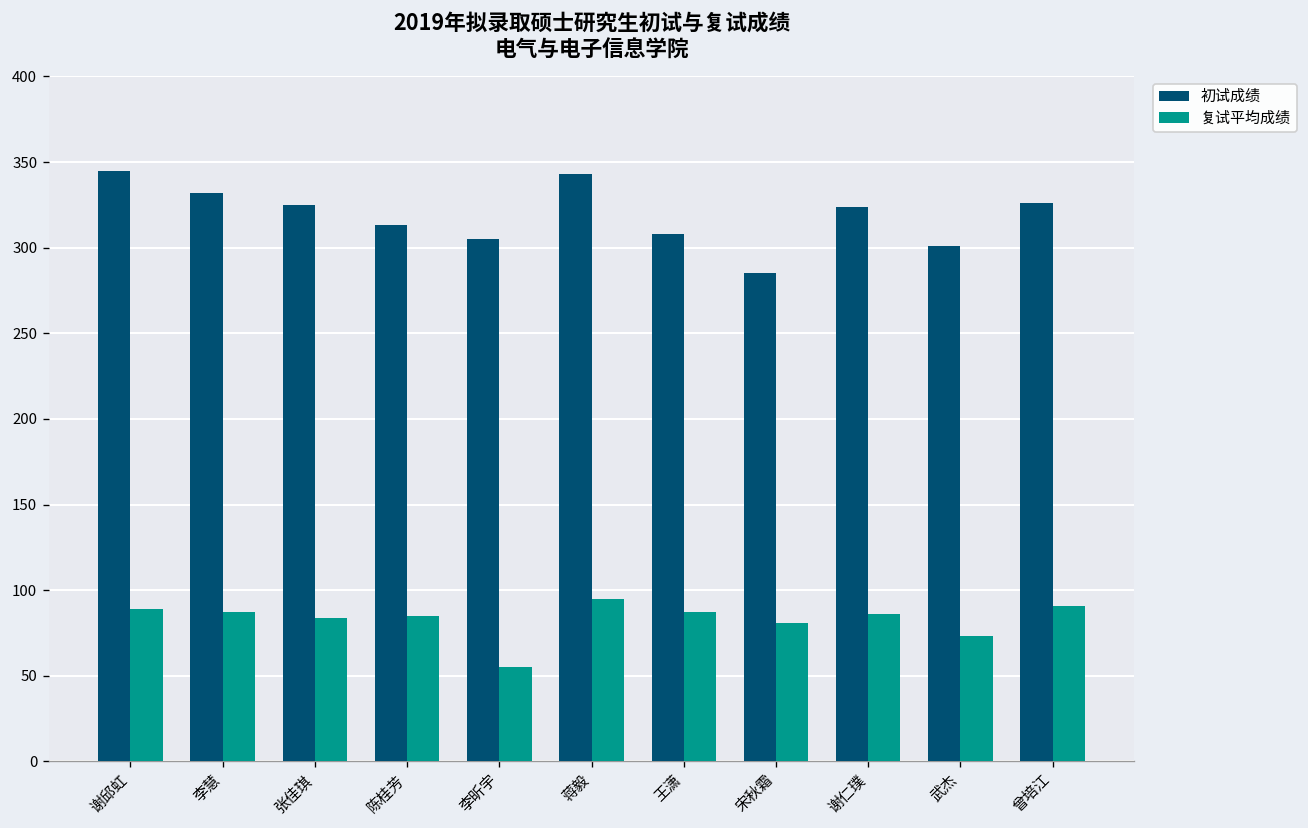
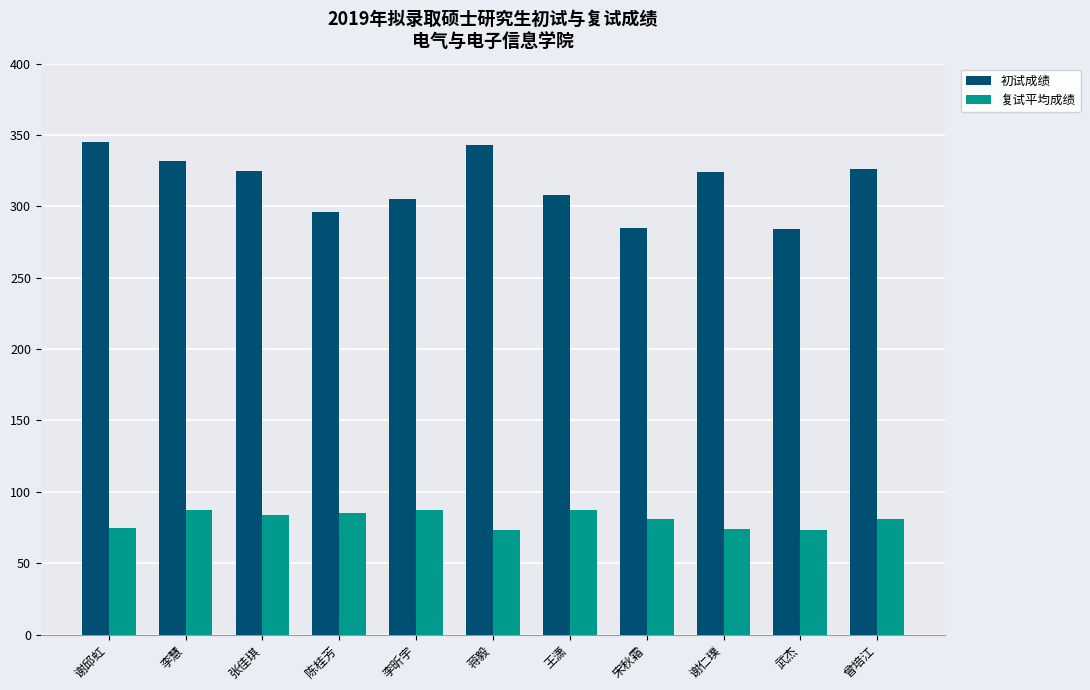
复试平均成绩, 谢邱虹: 89 -> 75
初试成绩, 陈桂芳: 313 -> 296
复试平均成绩, 李昕宇: 55 -> 87
复试平均成绩, 蒋毅: 95 -> 73
复试平均成绩, 谢仁璞: 86 -> 74
初试成绩, 武杰: 301 -> 284
复试平均成绩, 曾培江: 91 -> 81
